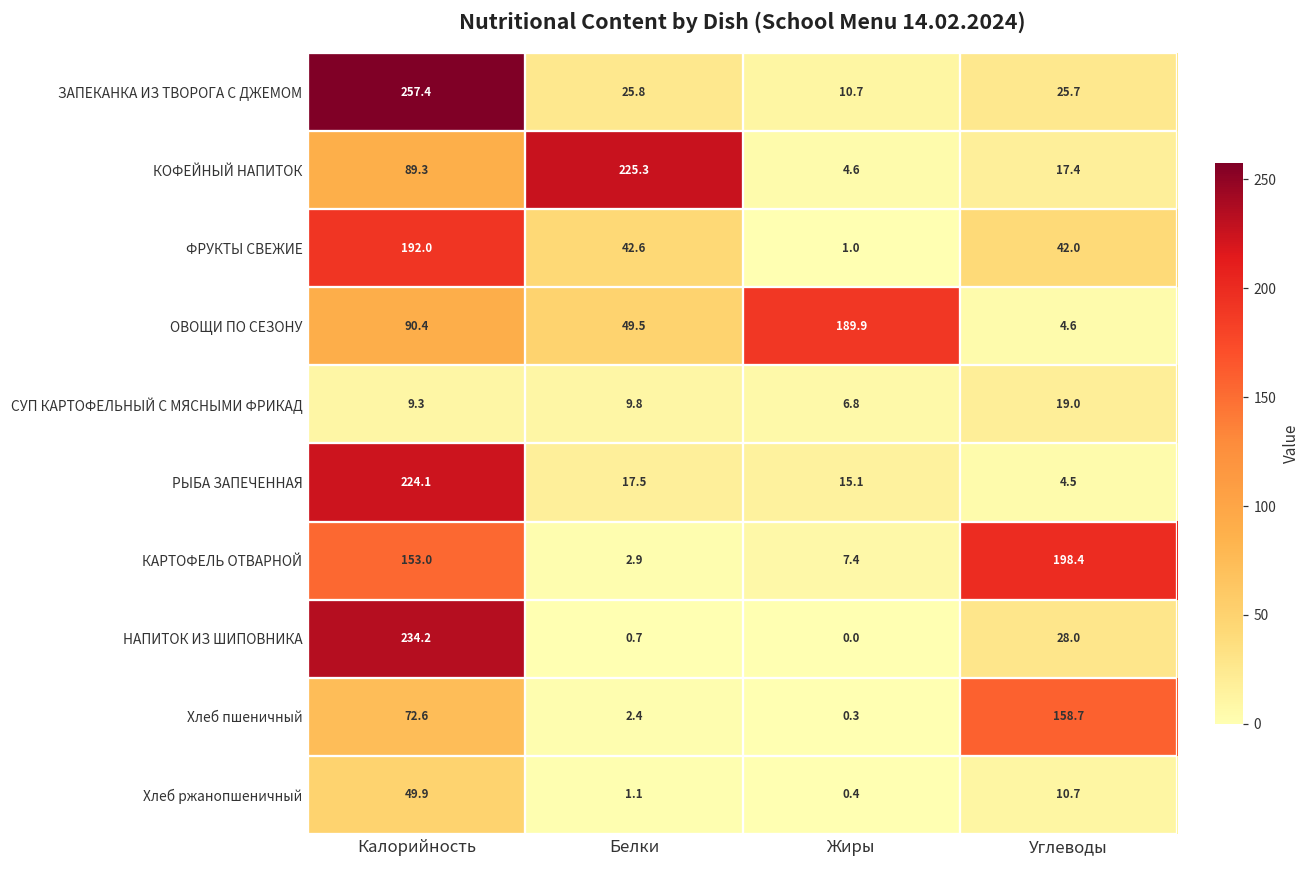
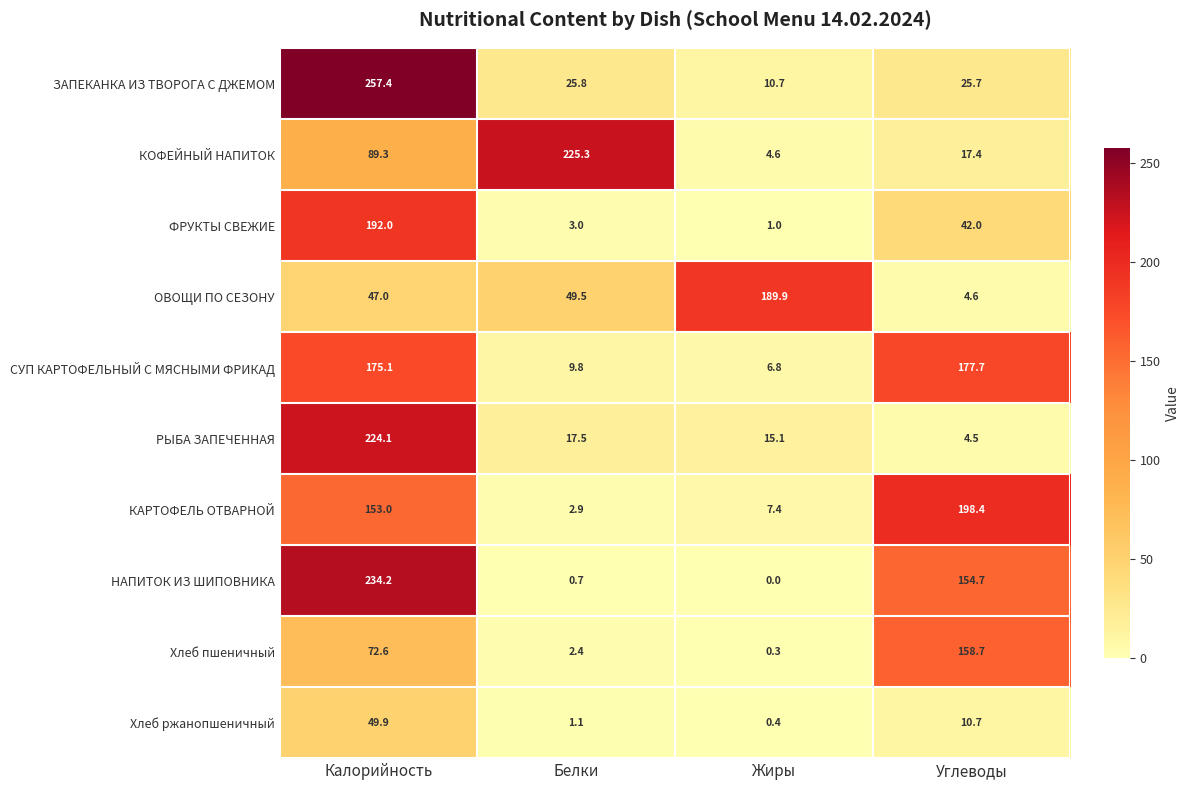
ФРУКТЫ СВЕЖИЕ, Белки: 42.6 -> 3.0
ОВОЩИ ПО СЕЗОНУ, Калорийность: 90.4 -> 47.0
СУП КАРТОФЕЛЬНЫЙ С МЯСНЫМИ ФРИКАД, Калорийность: 9.3 -> 175.1
СУП КАРТОФЕЛЬНЫЙ С МЯСНЫМИ ФРИКАД, Углеводы: 19.0 -> 177.7
НАПИТОК ИЗ ШИПОВНИКА, Углеводы: 28.0 -> 154.7
